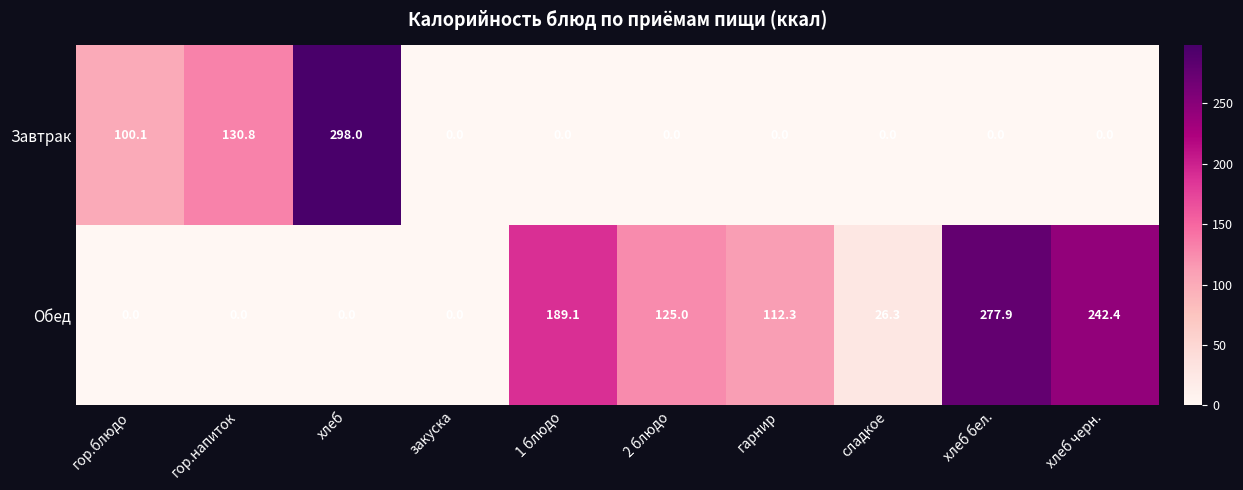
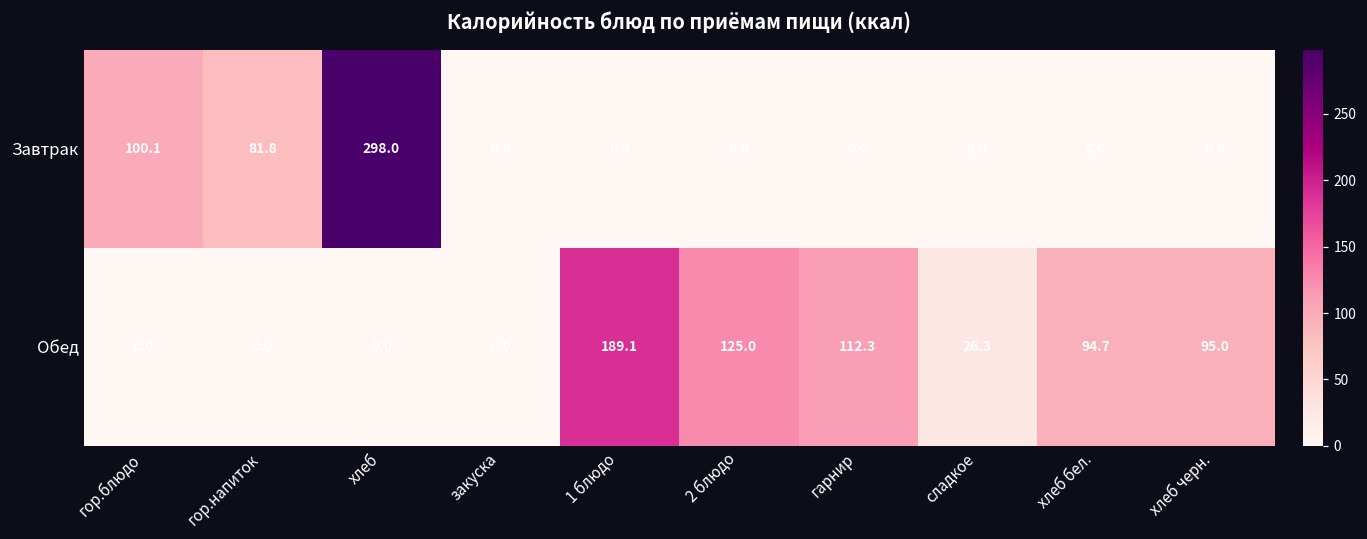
Завтрак, гор.напиток: 130.8 -> 81.8
Обед, хлеб бел.: 277.9 -> 94.7
Обед, хлеб черн.: 242.4 -> 95.0
